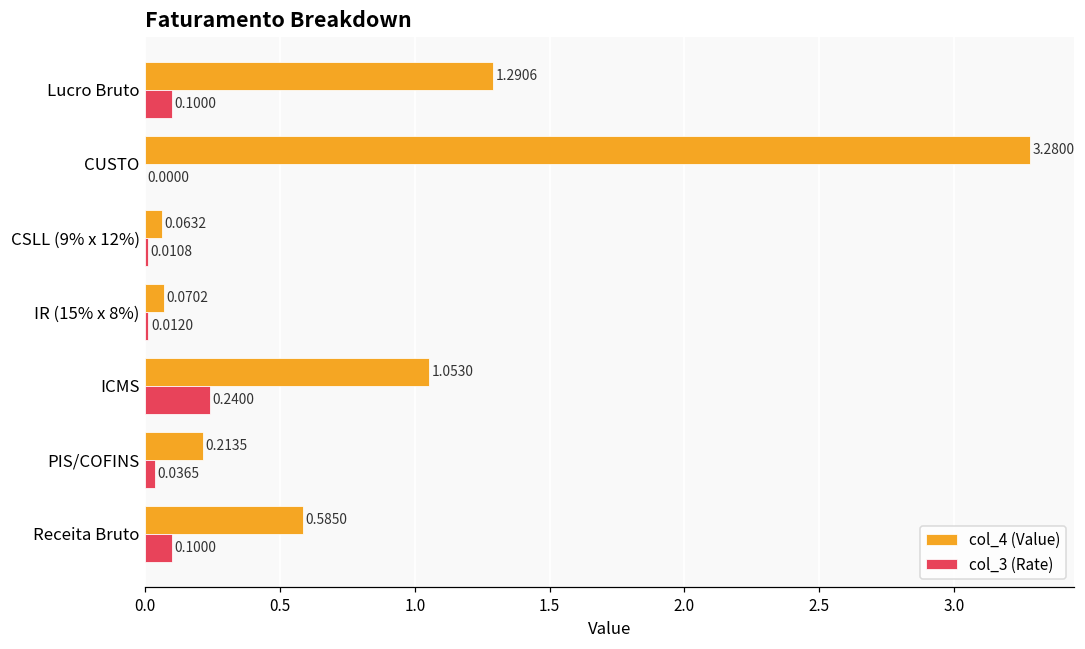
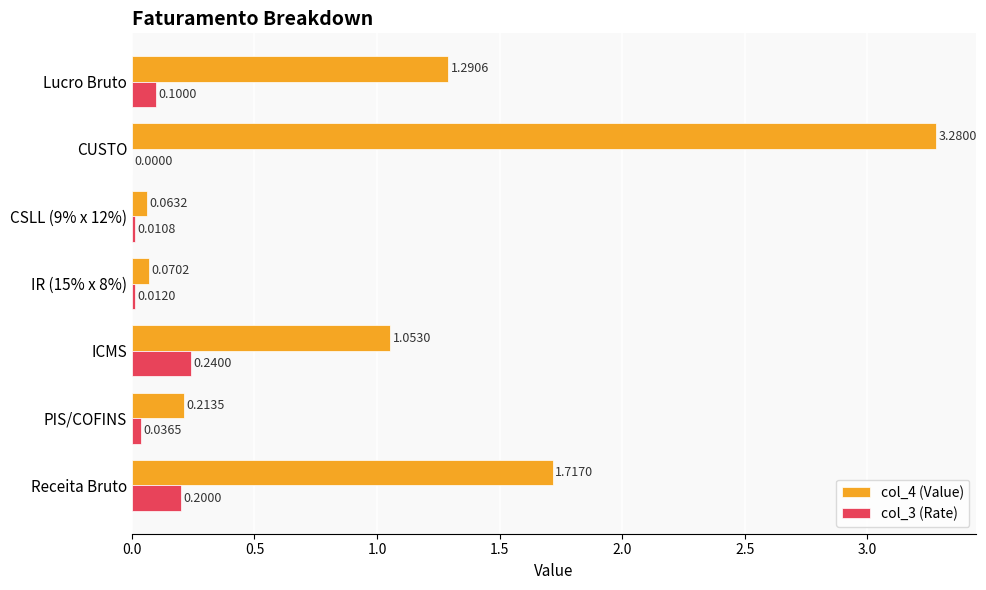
col_4 (Value), Receita Bruto: 0.5850 -> 1.7170
col_3 (Rate), Receita Bruto: 0.1000 -> 0.2000
